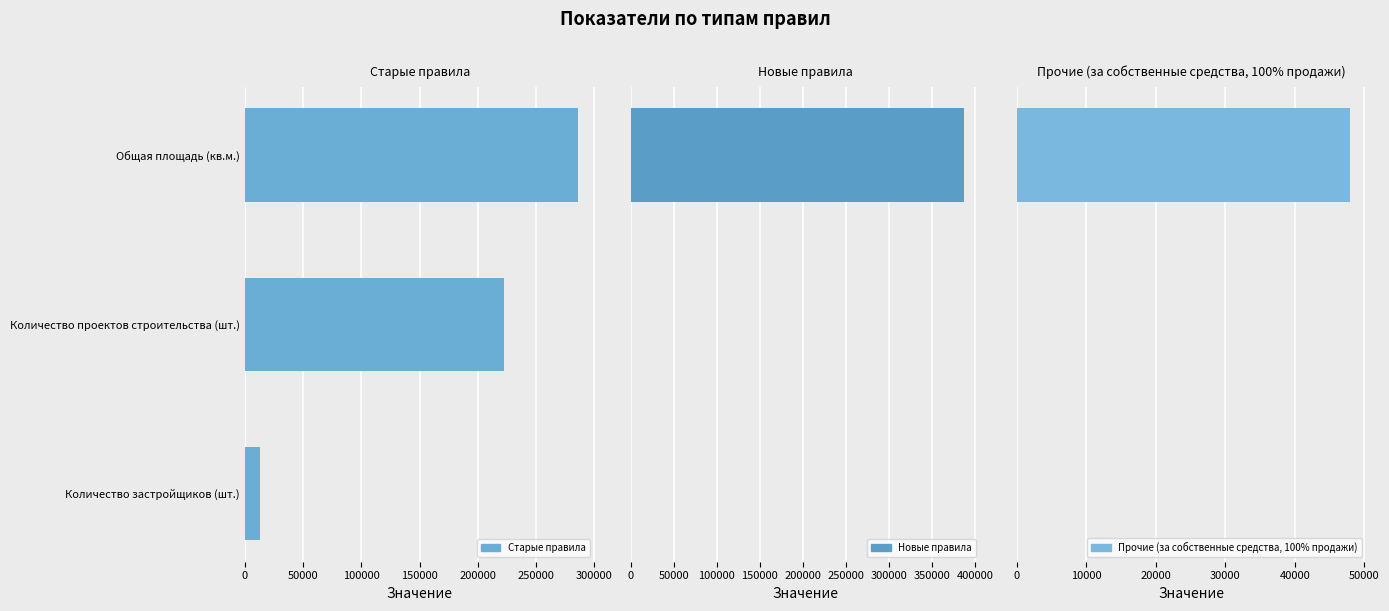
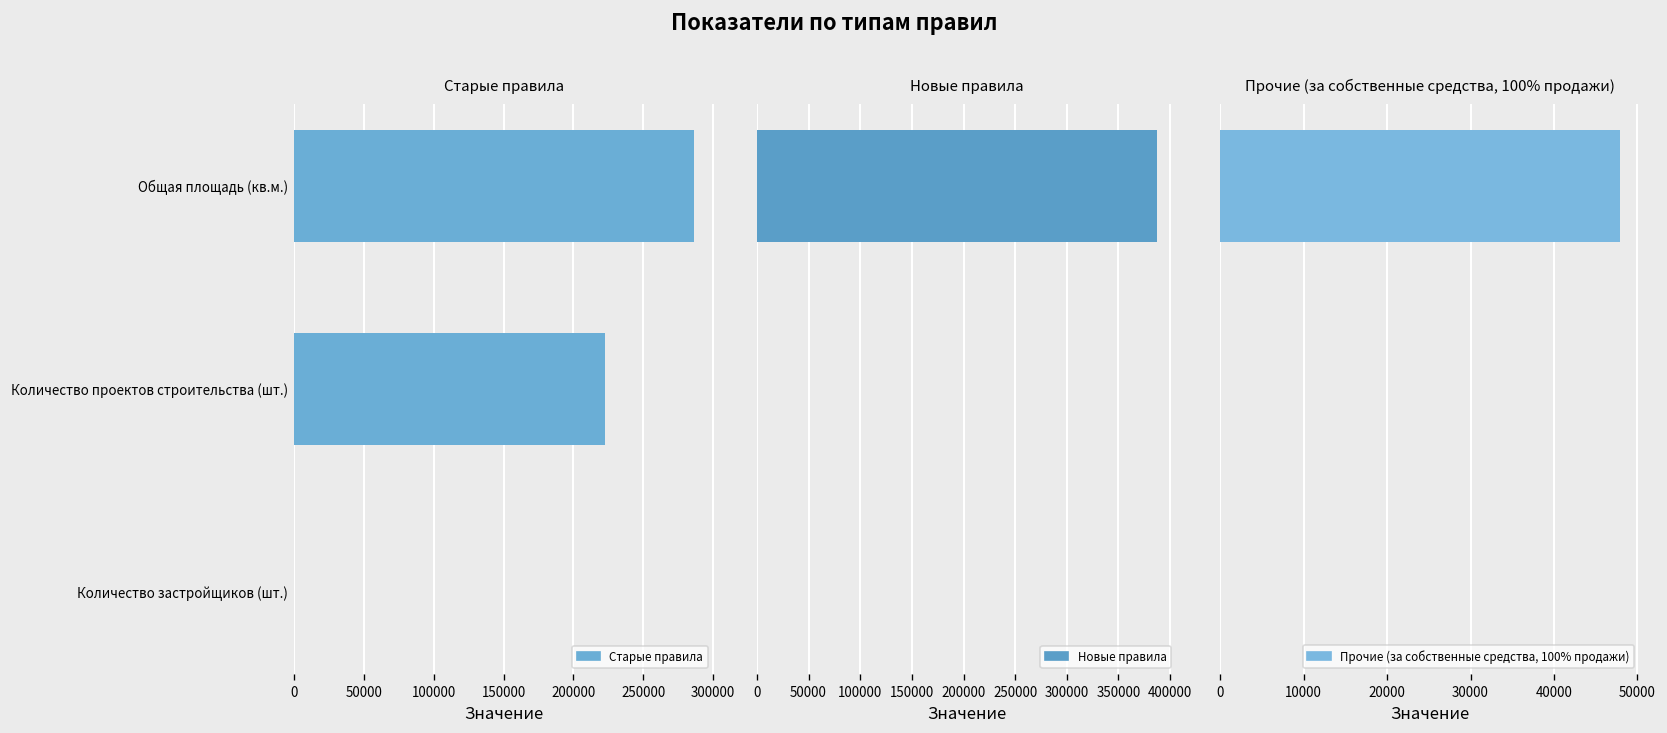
Старые правила, Количество застройщиков (шт.): 13000 -> 0
